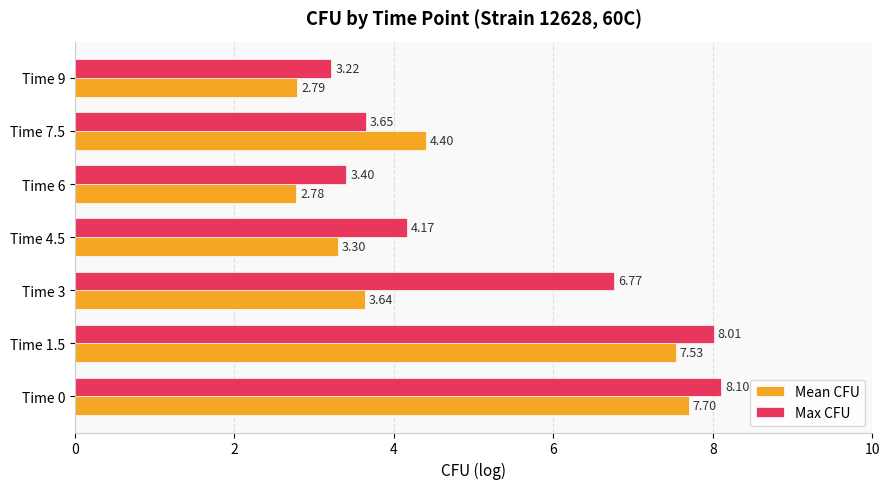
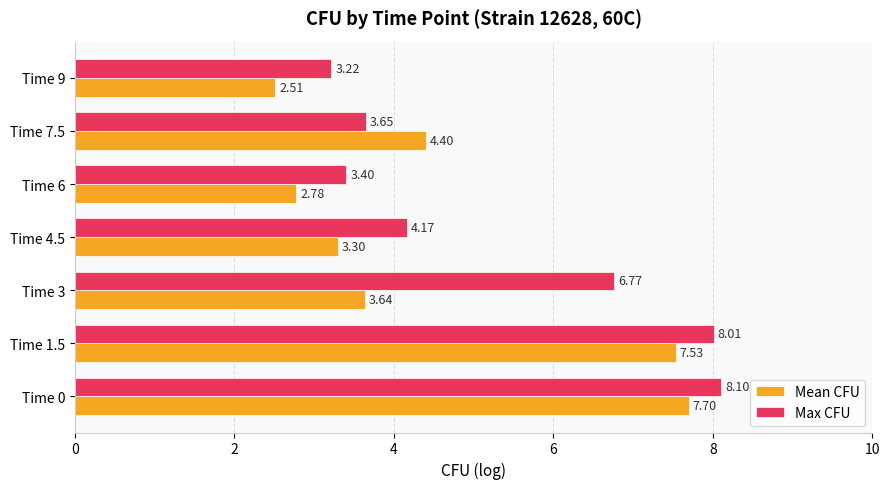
Mean CFU, Time 9: 2.79 -> 2.51
